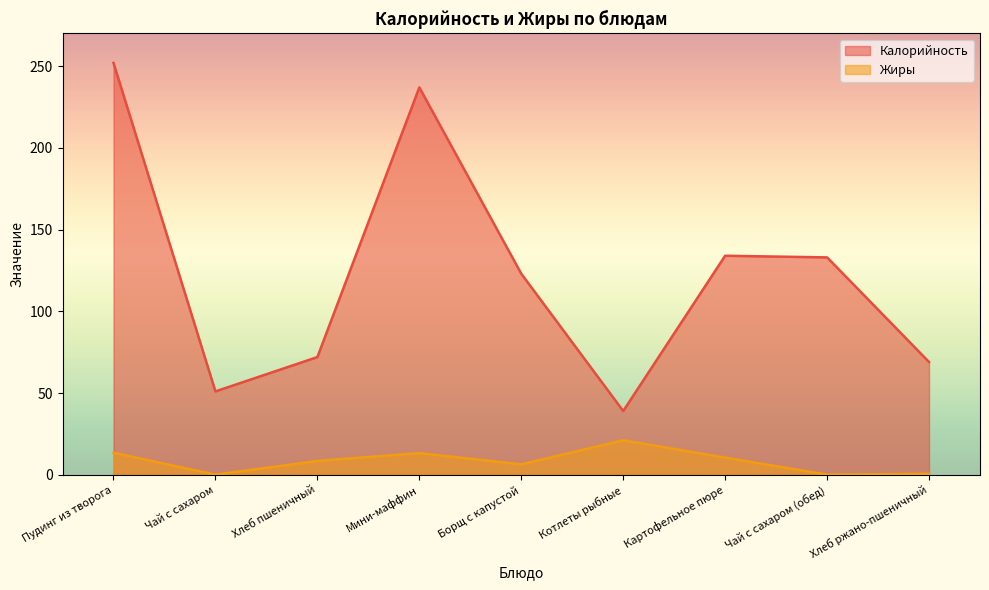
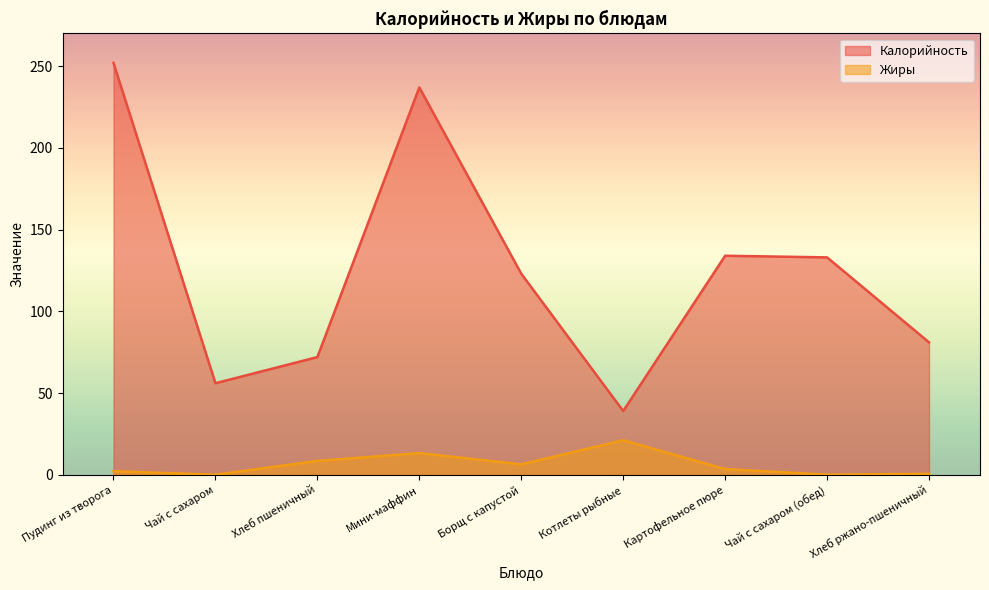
Жиры, Пудинг из творога: 13 -> 2
Калорийность, Чай с сахаром: 51 -> 56
Жиры, Картофельное пюре: 10 -> 3
Калорийность, Хлеб ржано-пшеничный: 69 -> 81
